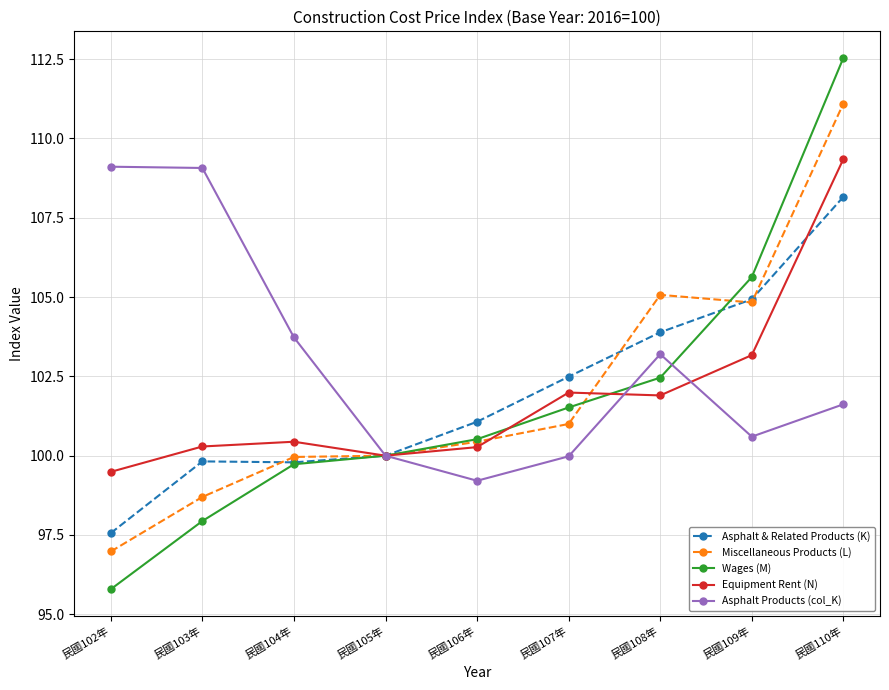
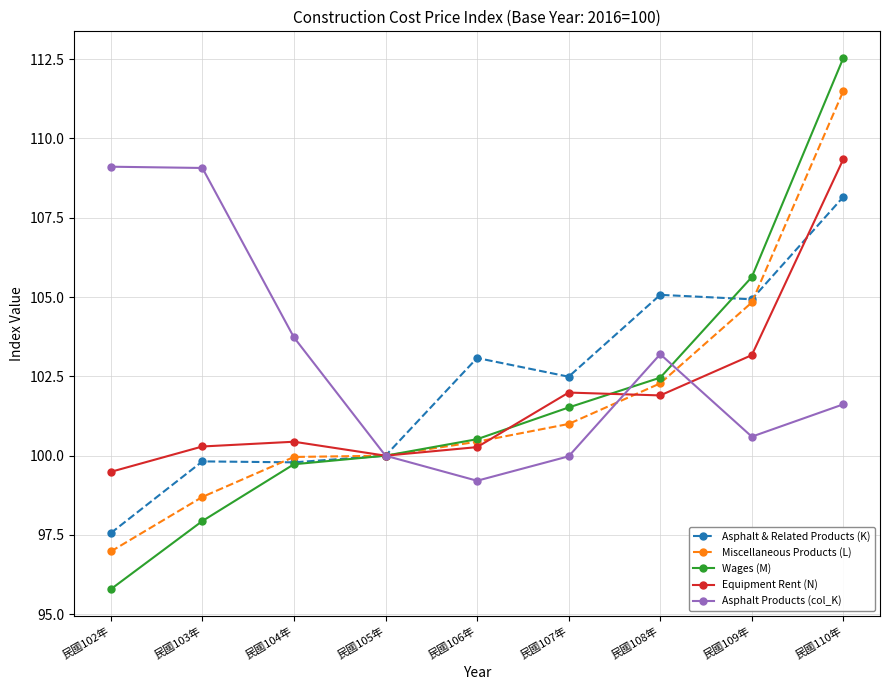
Asphalt & Related Products (K), 民國106年: 101.1 -> 103.1
Asphalt & Related Products (K), 民國108年: 103.9 -> 105.1
Miscellaneous Products (L), 民國108年: 105.1 -> 102.3
Miscellaneous Products (L), 民國110年: 111.1 -> 111.5
